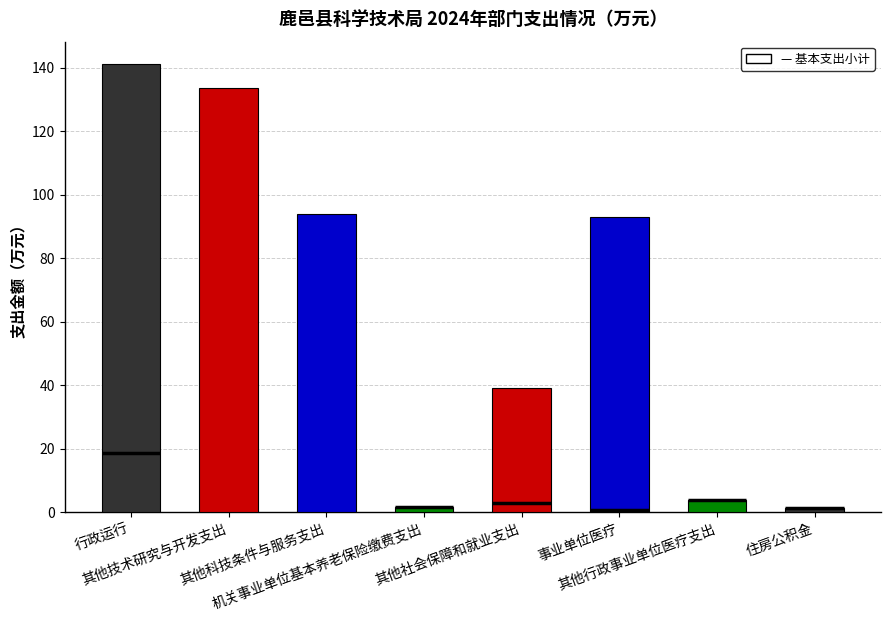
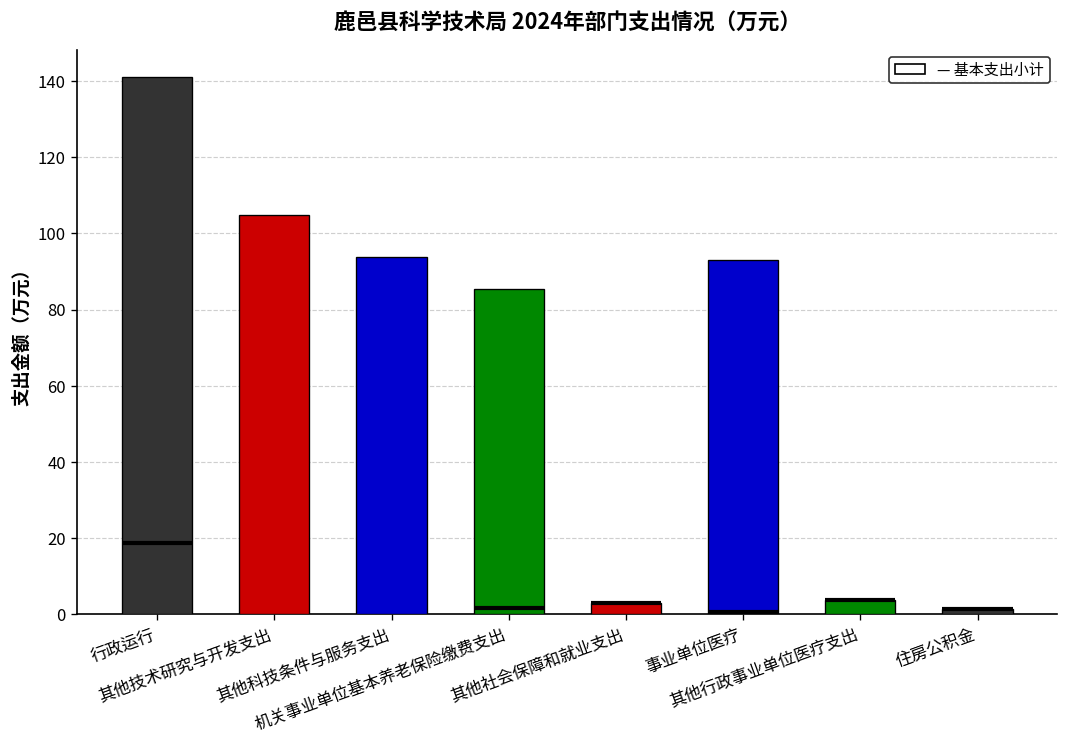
其他技术研究与开发支出: 134 -> 105
机关事业单位基本养老保险缴费支出: 2 -> 85
其他社会保障和就业支出: 39 -> 3
